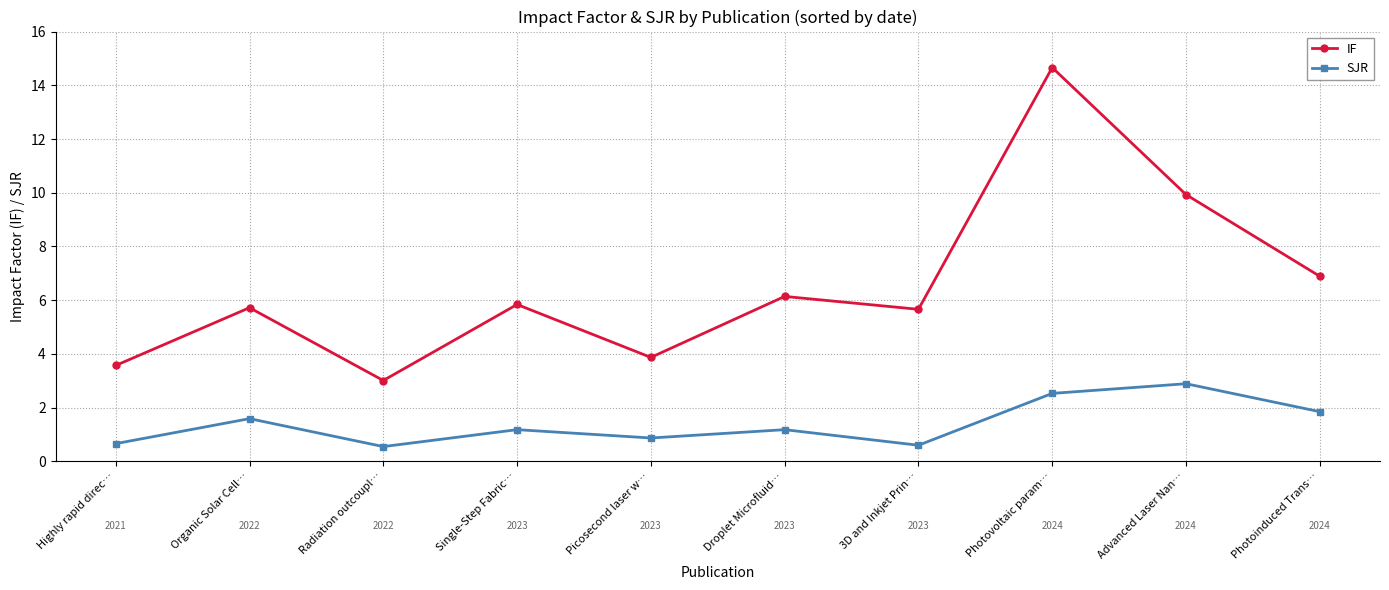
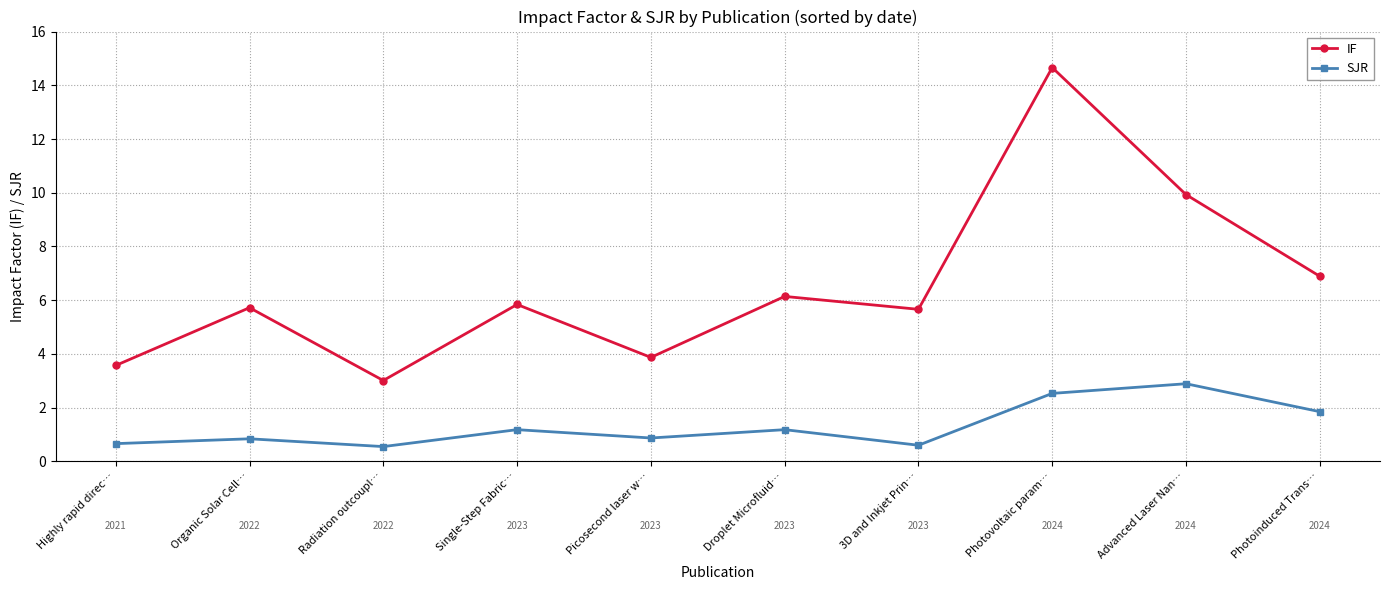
SJR, Organic Solar Cell…: 1.6 -> 0.8
